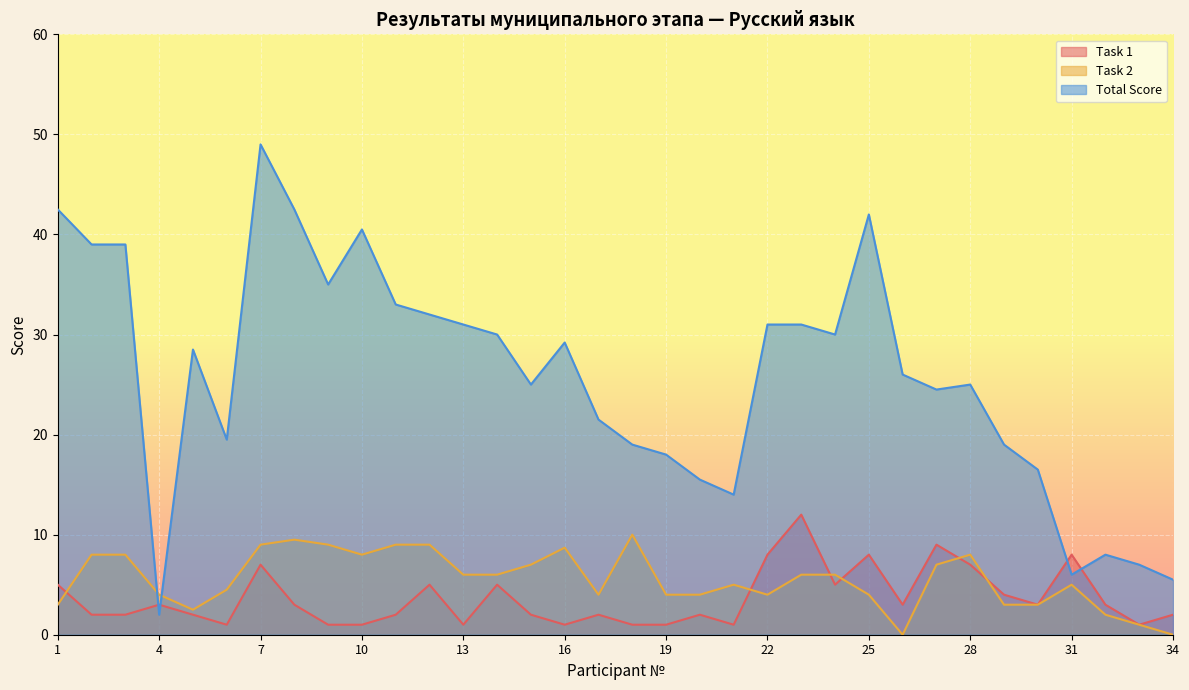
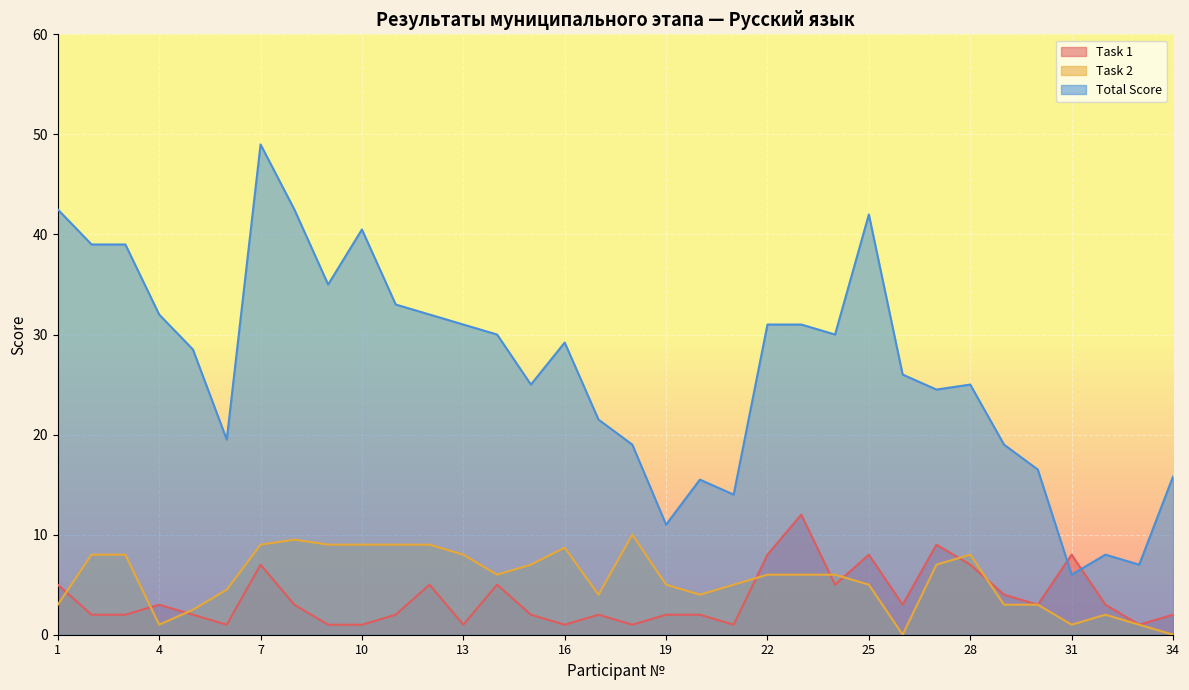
Task 2, 4: 4 -> 1
Total Score, 4: 2 -> 32
Task 2, 10: 8 -> 9
Task 2, 13: 6 -> 8
Task 1, 19: 1 -> 2
Task 2, 19: 4 -> 5
Total Score, 19: 18 -> 11
Task 2, 22: 4 -> 6
Task 2, 25: 4 -> 5
Task 2, 31: 5 -> 1
Total Score, 34: 5.5 -> 15.8
